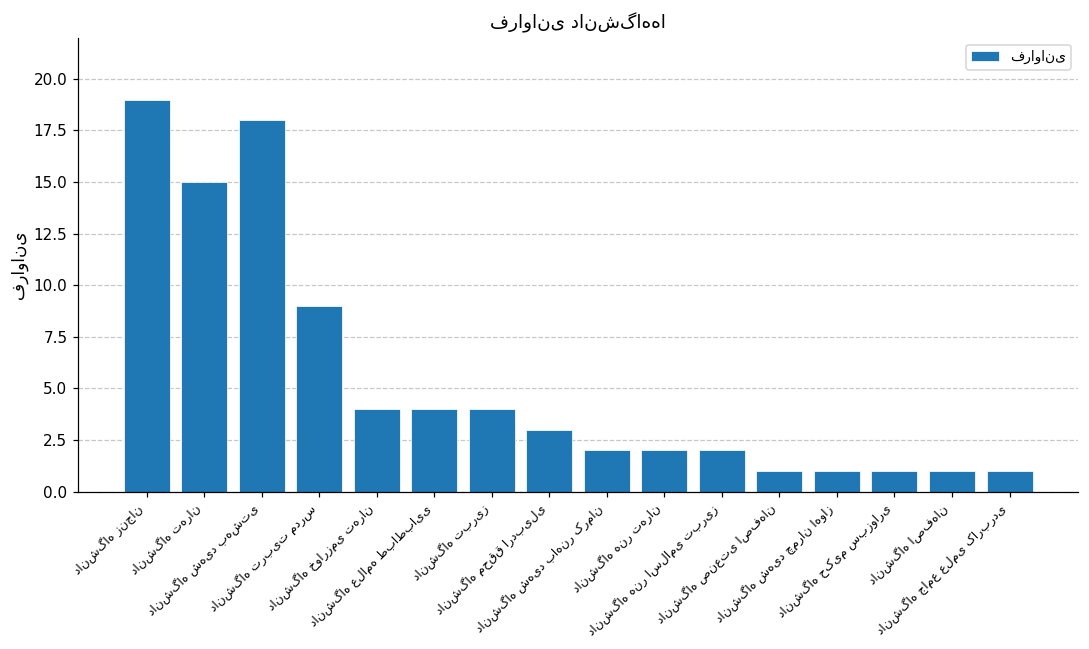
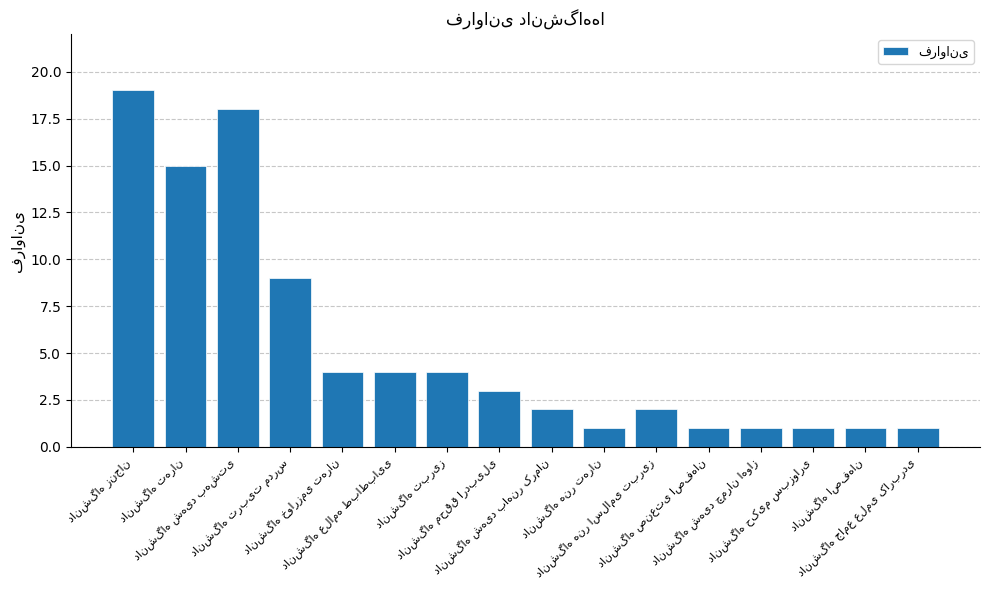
دانشگاه هنر تهران: 2 -> 1
